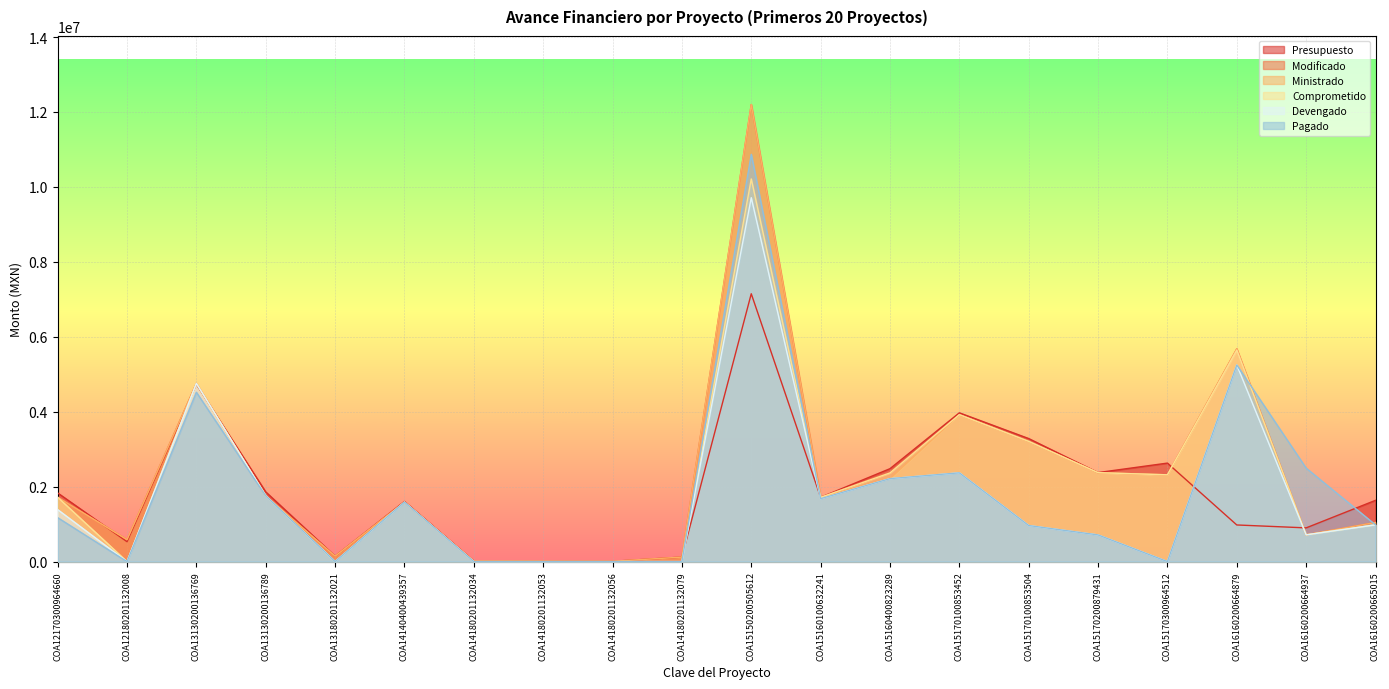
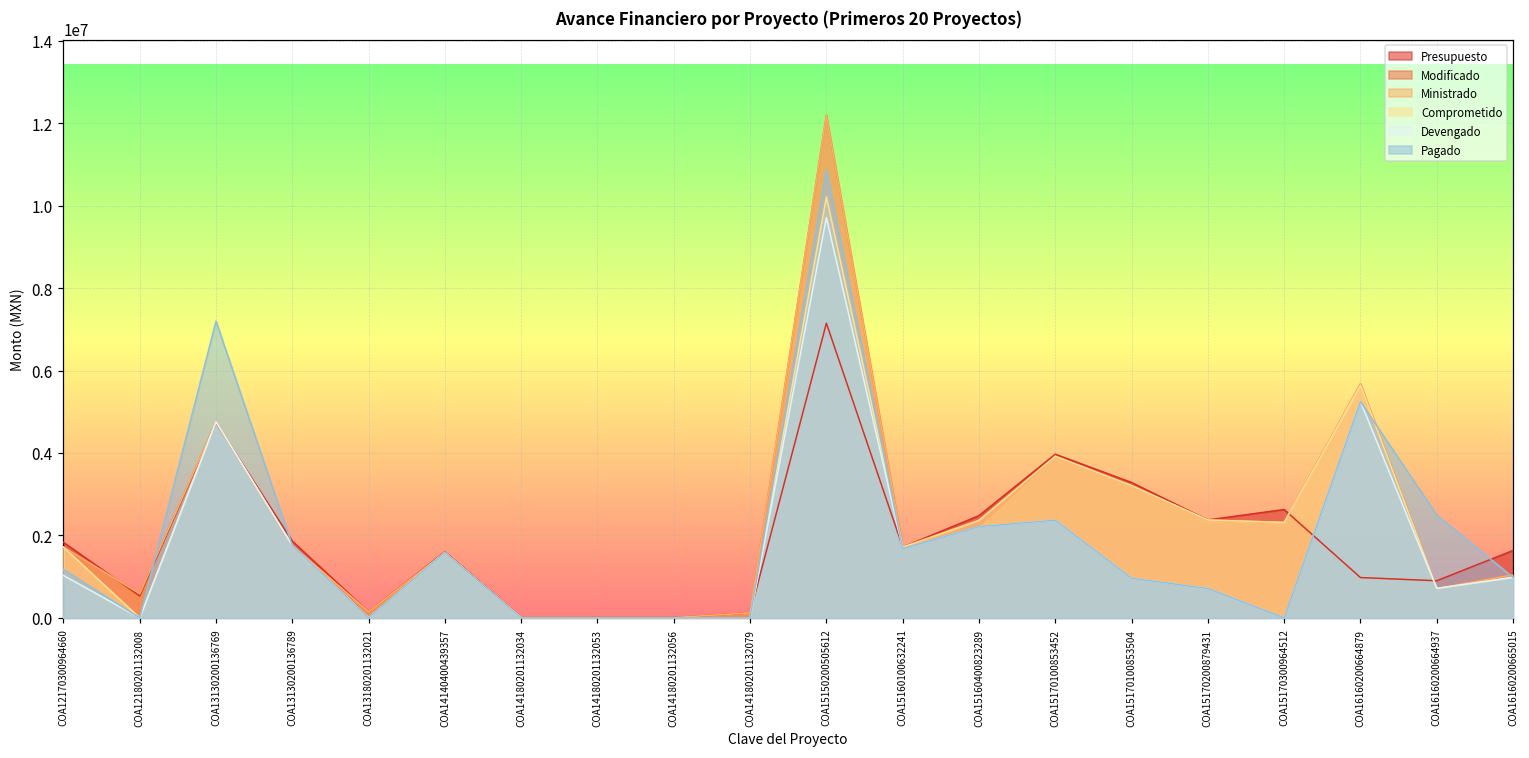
Devengado, COA12170300964660: 1400000 -> 1000000
Pagado, COA13130200136769: 4500000 -> 7200000
